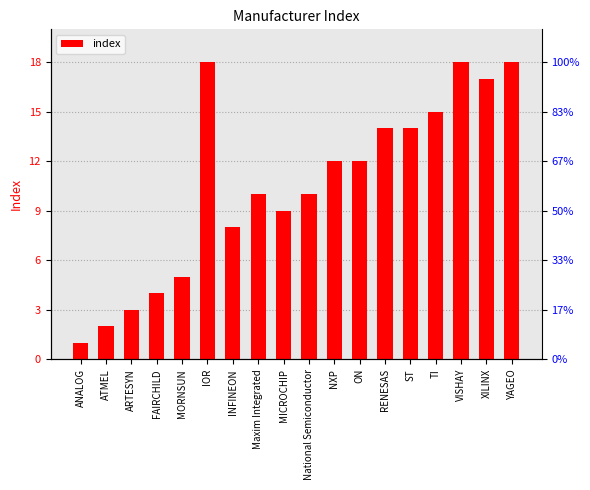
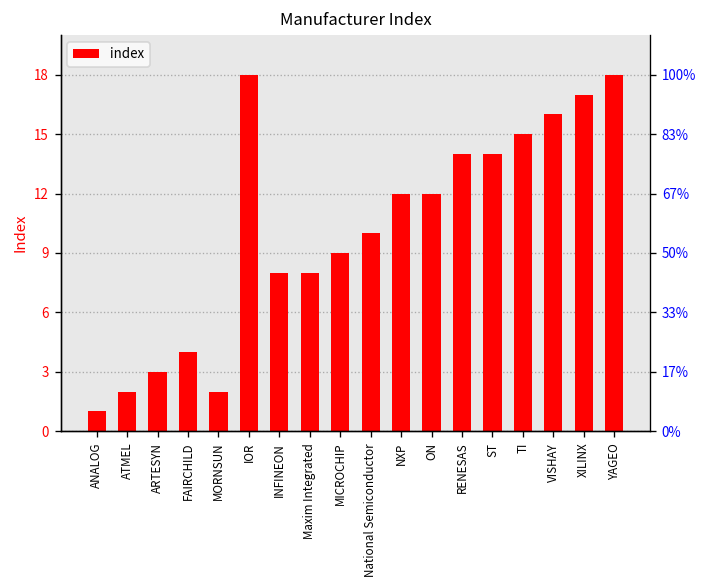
MORNSUN: 5 -> 2
Maxim Integrated: 10 -> 8
VISHAY: 18 -> 16
